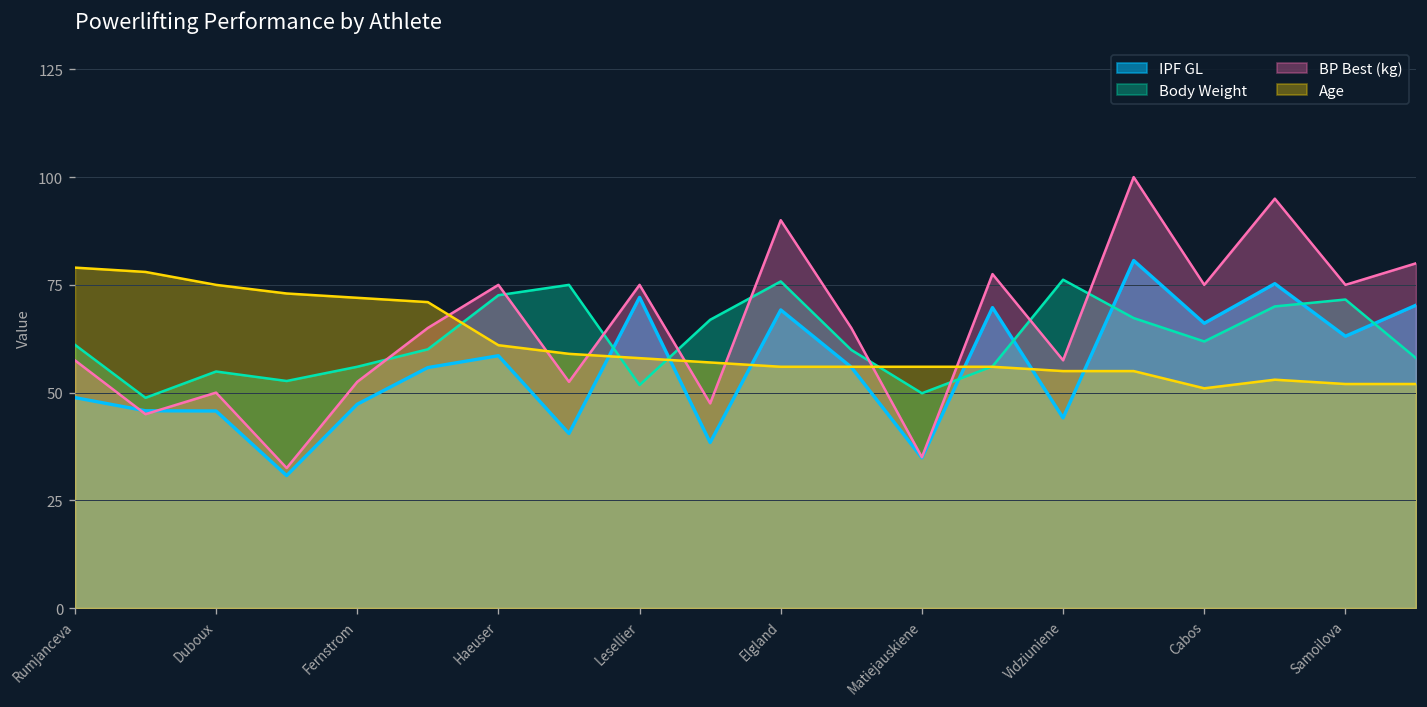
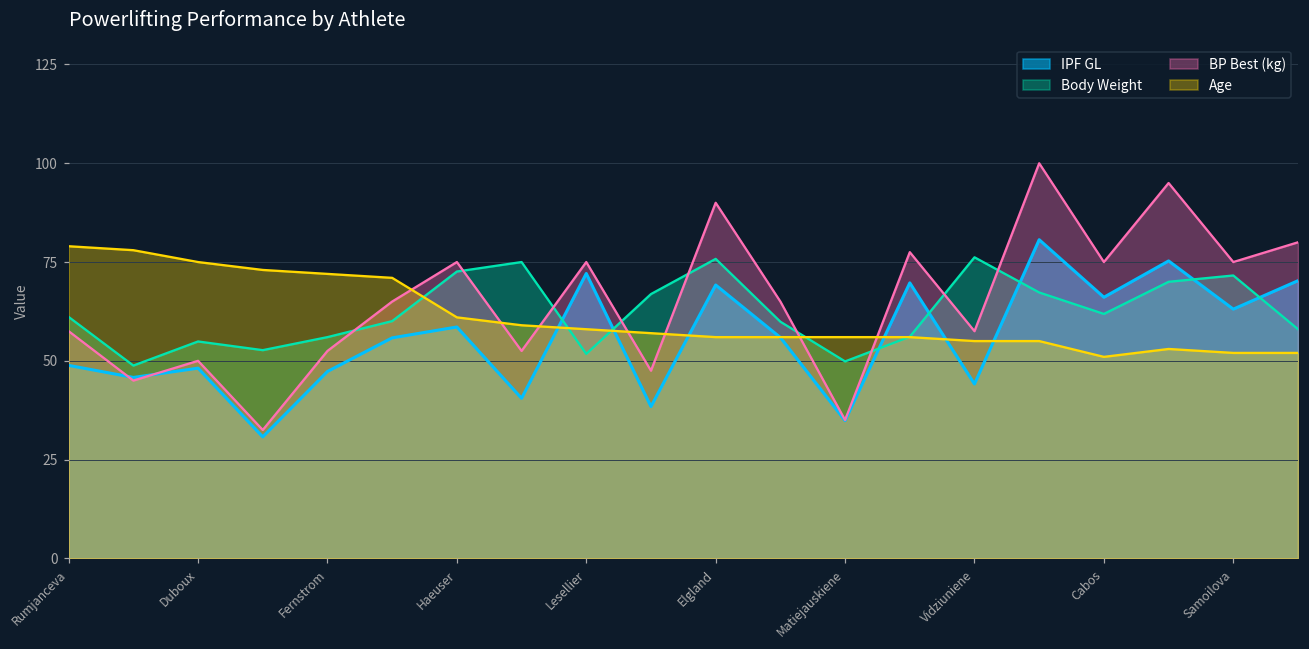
IPF GL, Duboux: 46 -> 48
